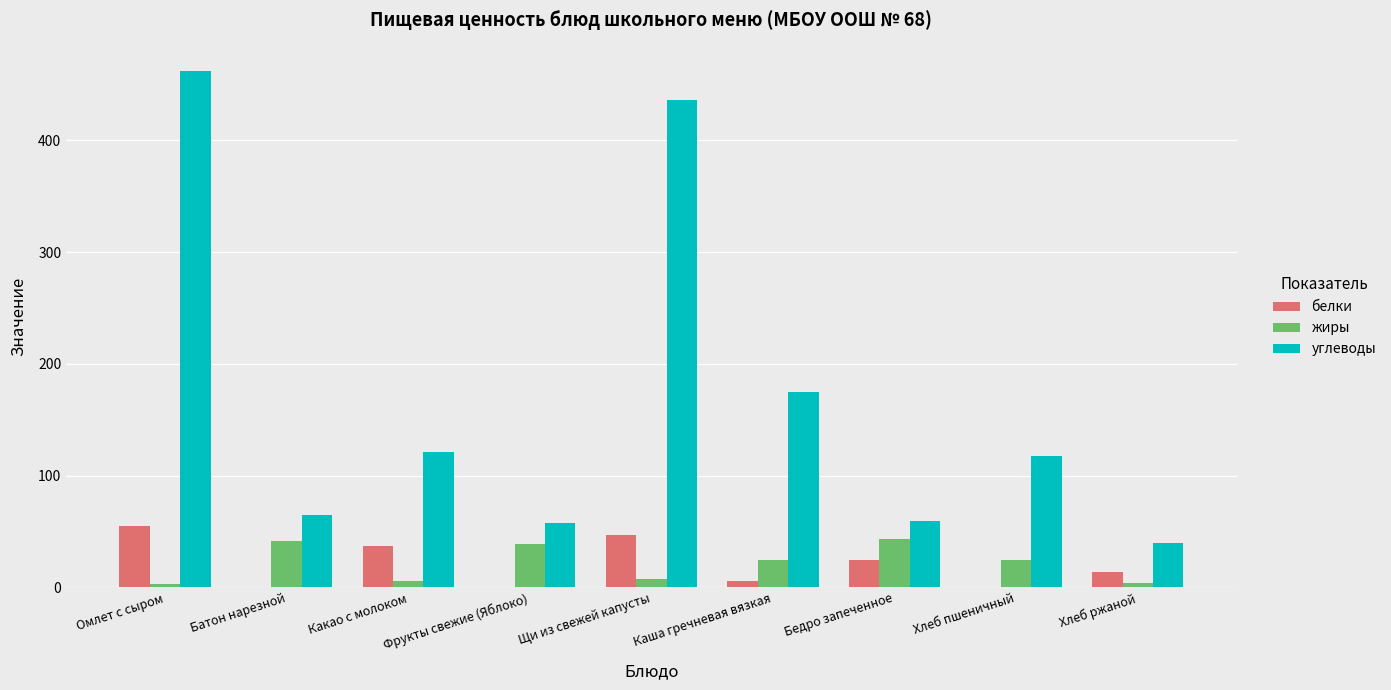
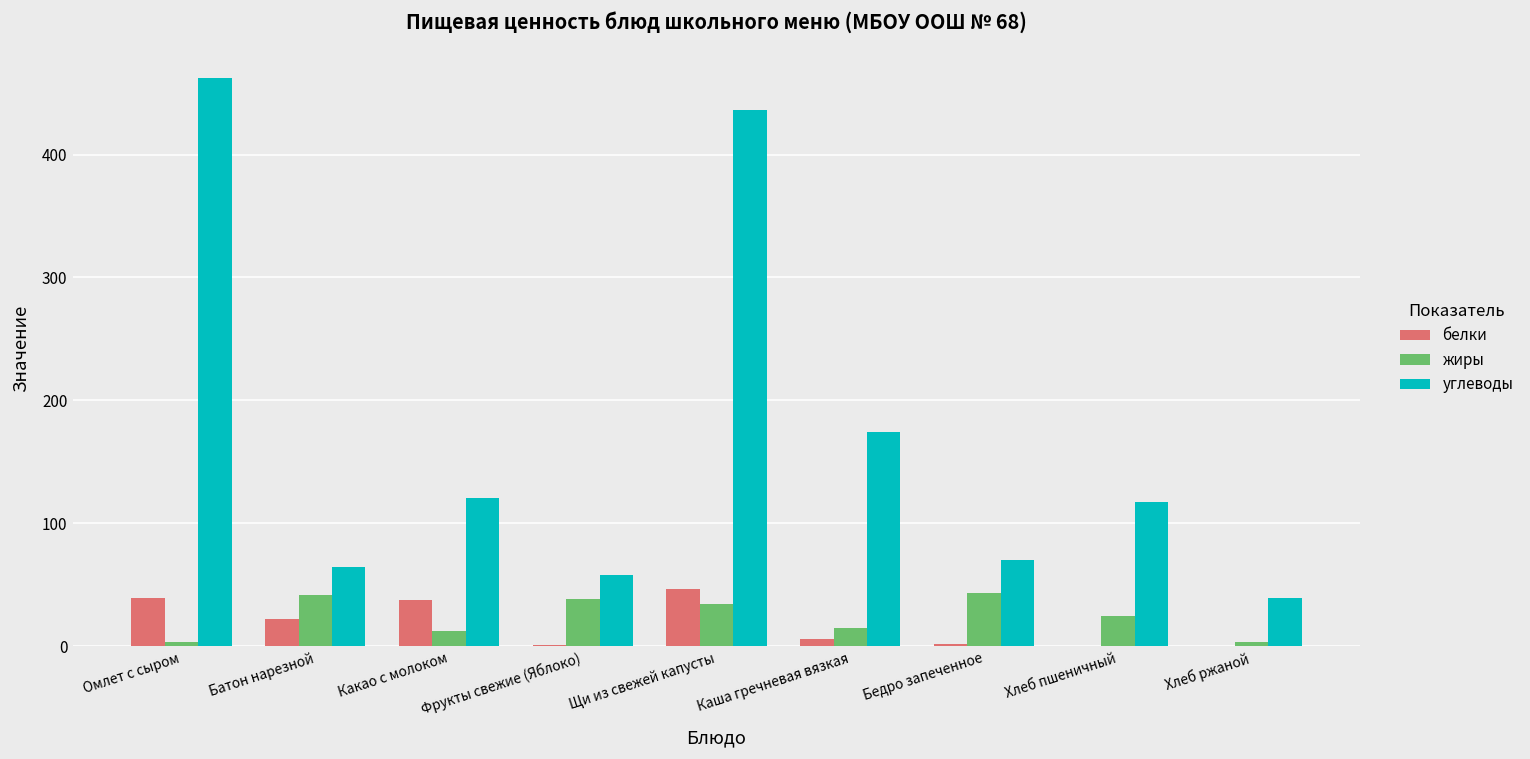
белки, Омлет с сыром: 55 -> 39
белки, Батон нарезной: 1 -> 22
жиры, Какао с молоком: 5 -> 13
жиры, Щи из свежей капусты: 8 -> 35
жиры, Каша гречневая вязкая: 25 -> 15
белки, Бедро запеченное: 24 -> 2
углеводы, Бедро запеченное: 60 -> 70
белки, Хлеб ржаной: 14 -> 0
